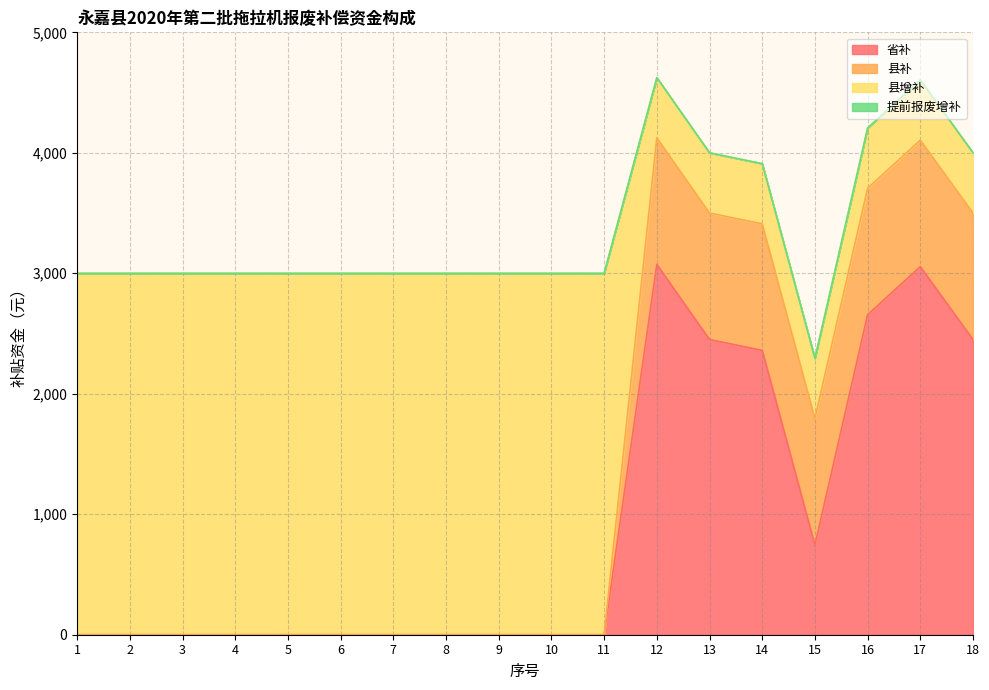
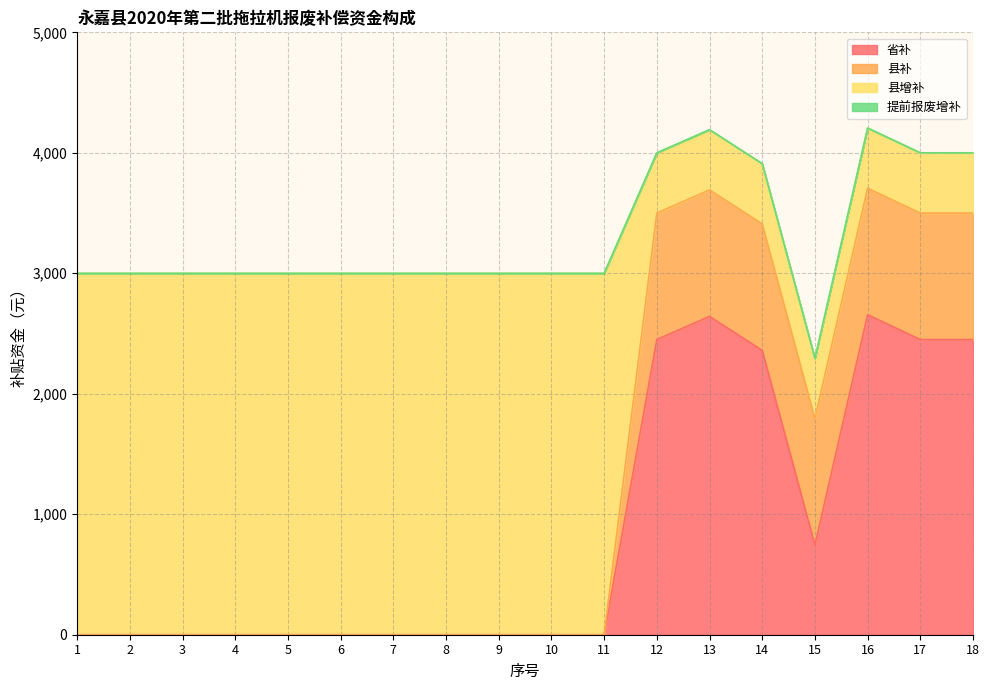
省补, 12: 3,070 -> 2,450
省补, 13: 2,450 -> 2,640
省补, 17: 3,060 -> 2,450
